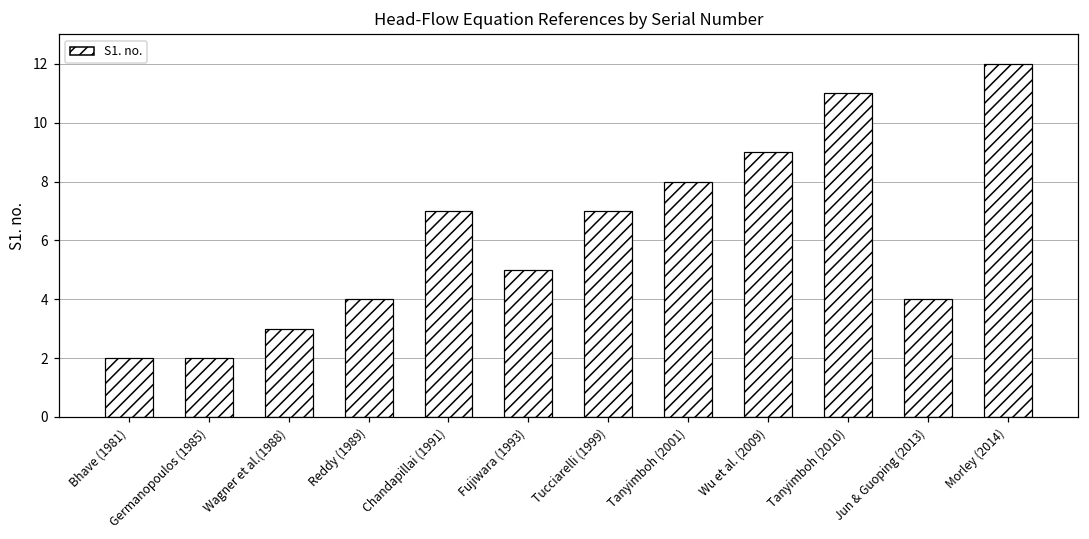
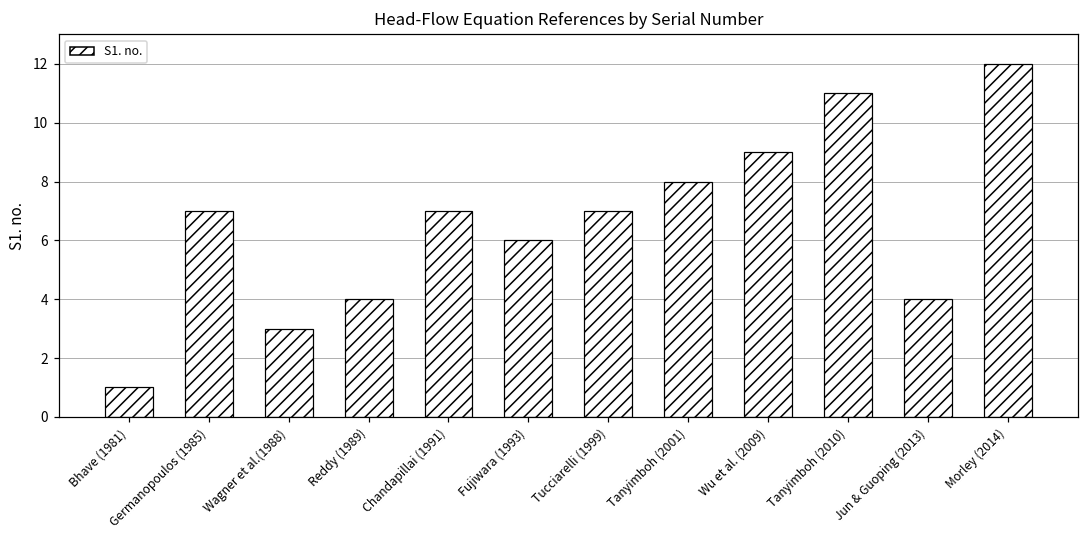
Bhave (1981): 2 -> 1
Germanopoulos (1985): 2 -> 7
Fujiwara (1993): 5 -> 6
